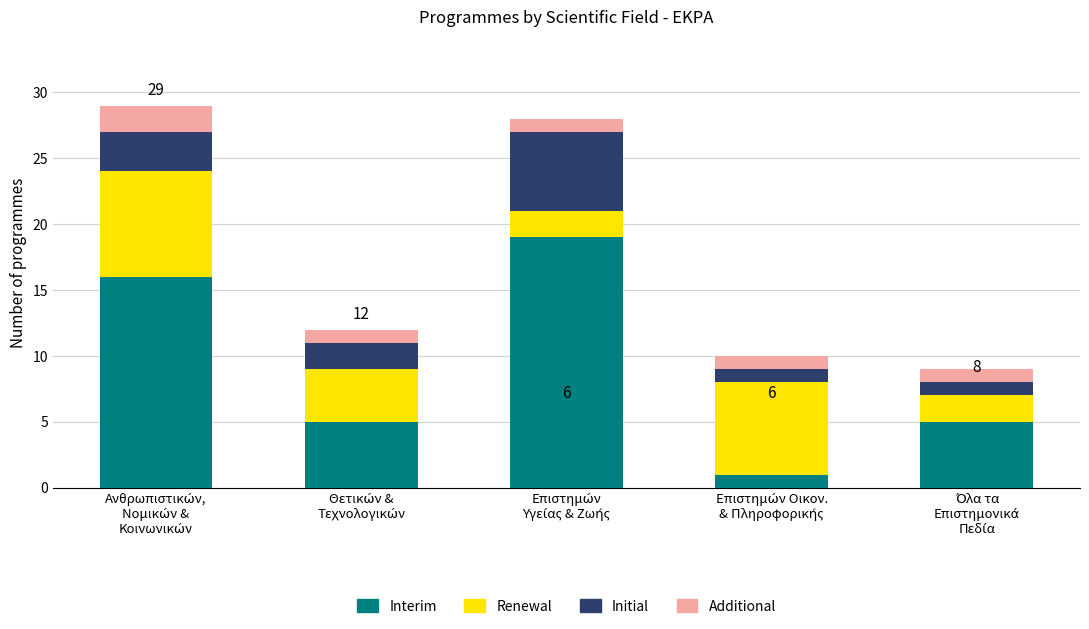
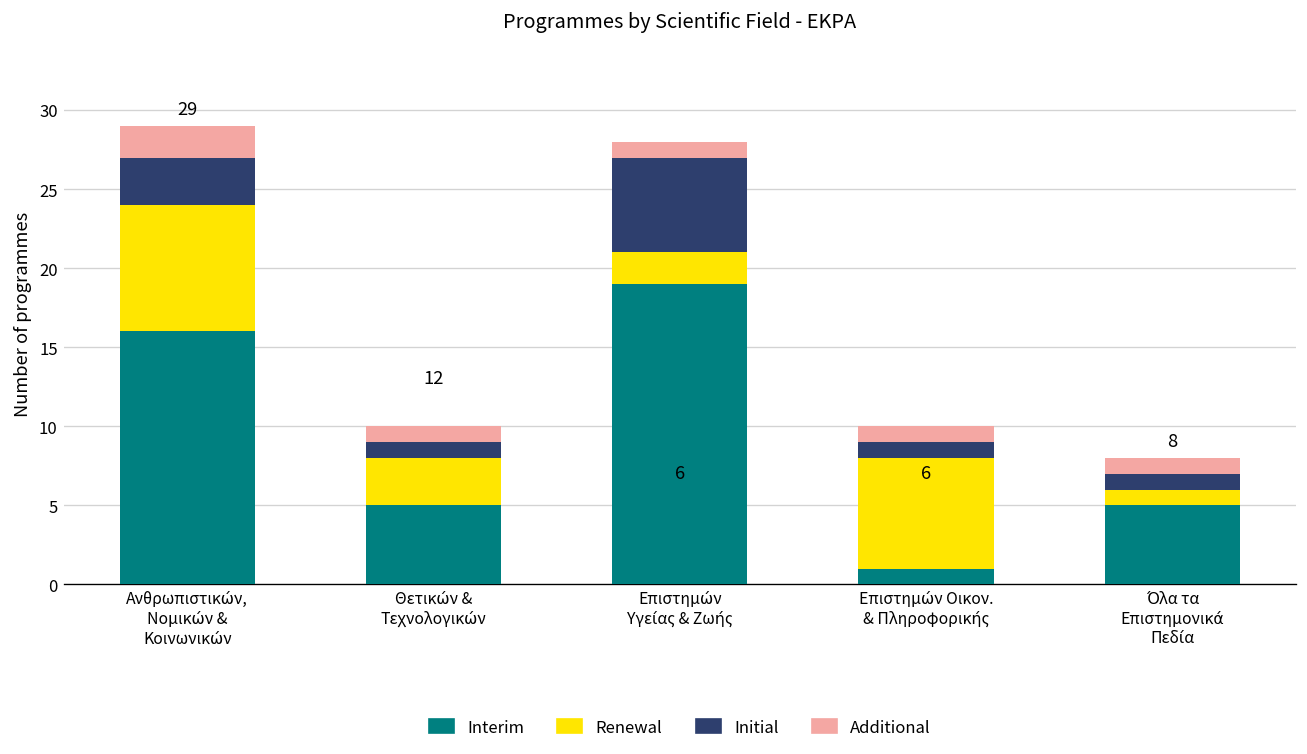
Renewal, Θετικών & Τεχνολογικών: 4 -> 3
Initial, Θετικών & Τεχνολογικών: 2 -> 1
Renewal, Όλα τα Επιστημονικά Πεδία: 2 -> 1
